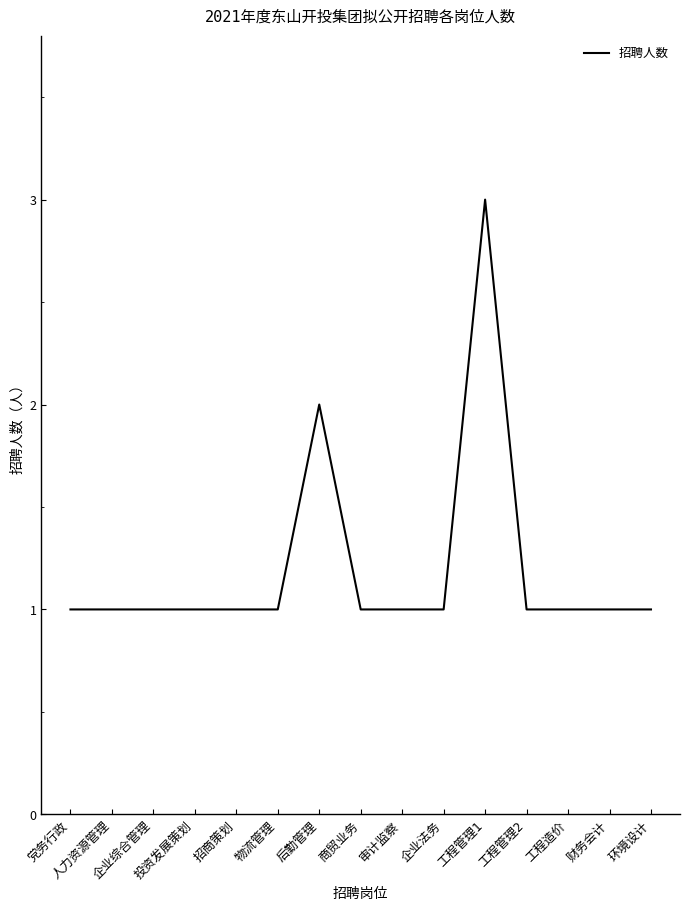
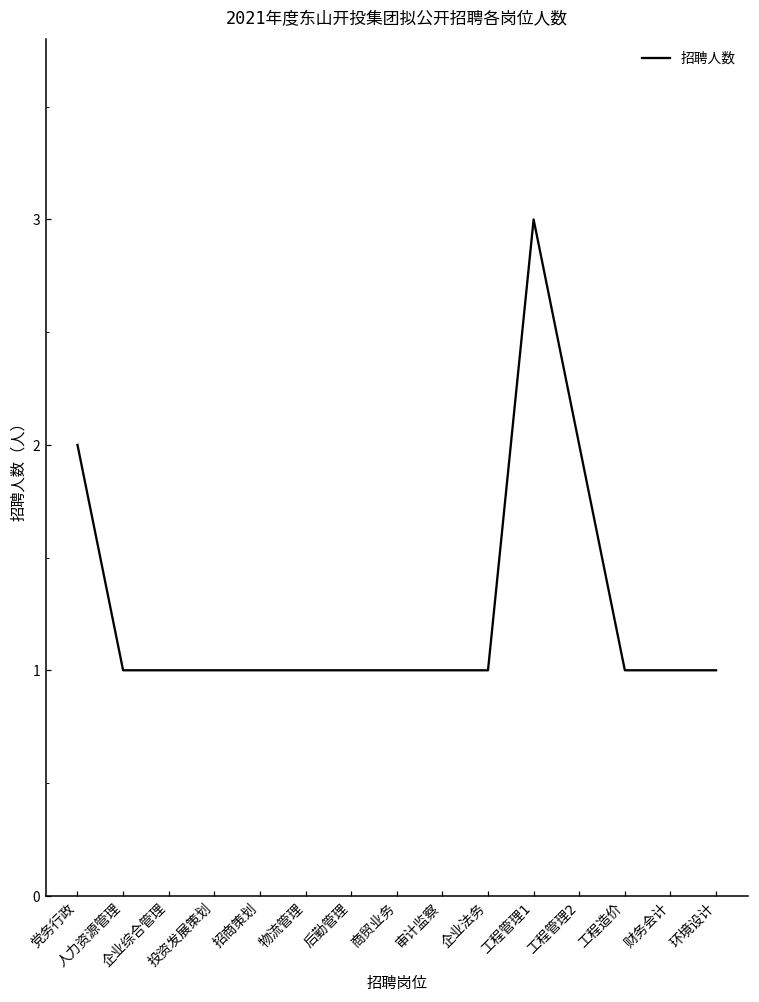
党务行政: 1 -> 2
后勤管理: 2 -> 1
工程管理2: 1 -> 2
